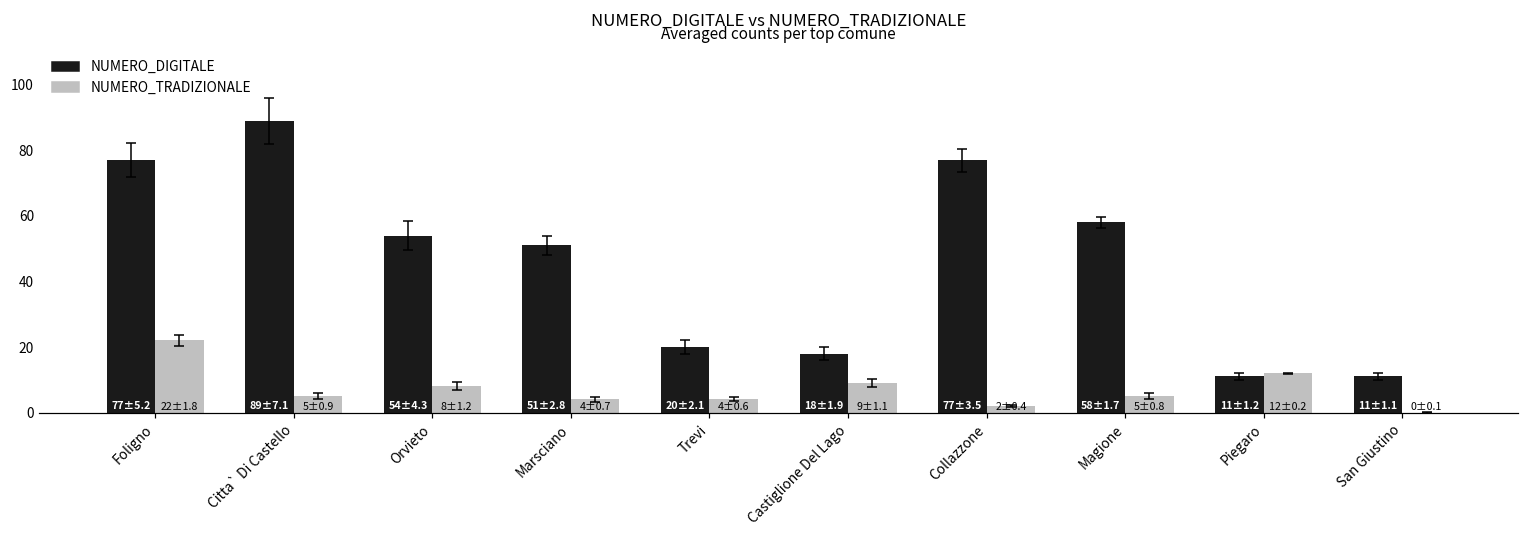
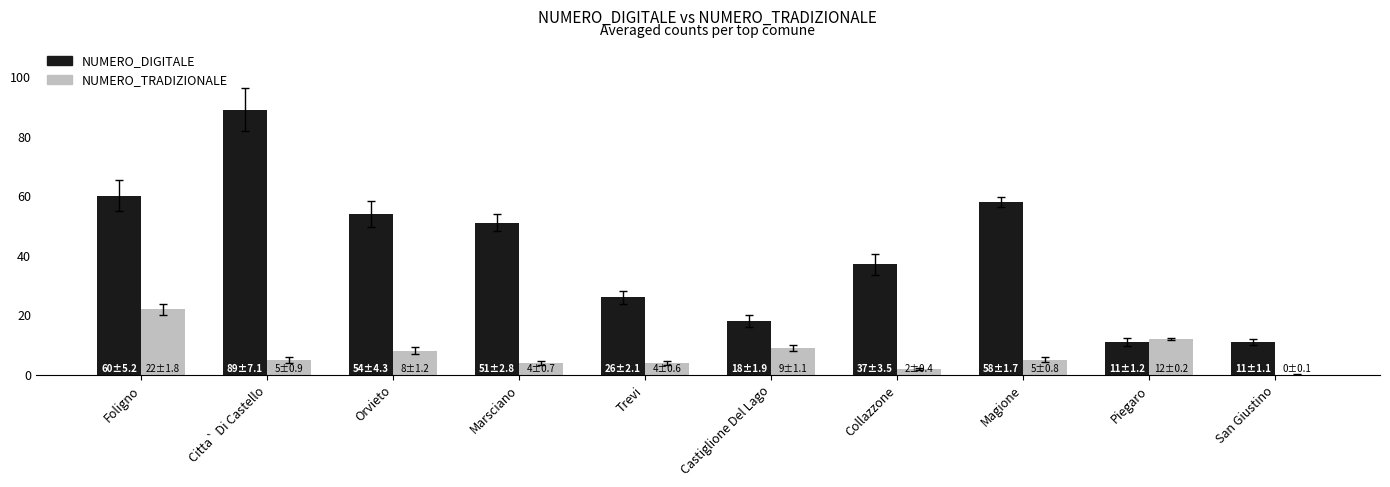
NUMERO_DIGITALE, Foligno: 77±5.2 -> 60±5.2
NUMERO_DIGITALE, Trevi: 20±2.1 -> 26±2.1
NUMERO_DIGITALE, Collazzone: 77±3.5 -> 37±3.5
